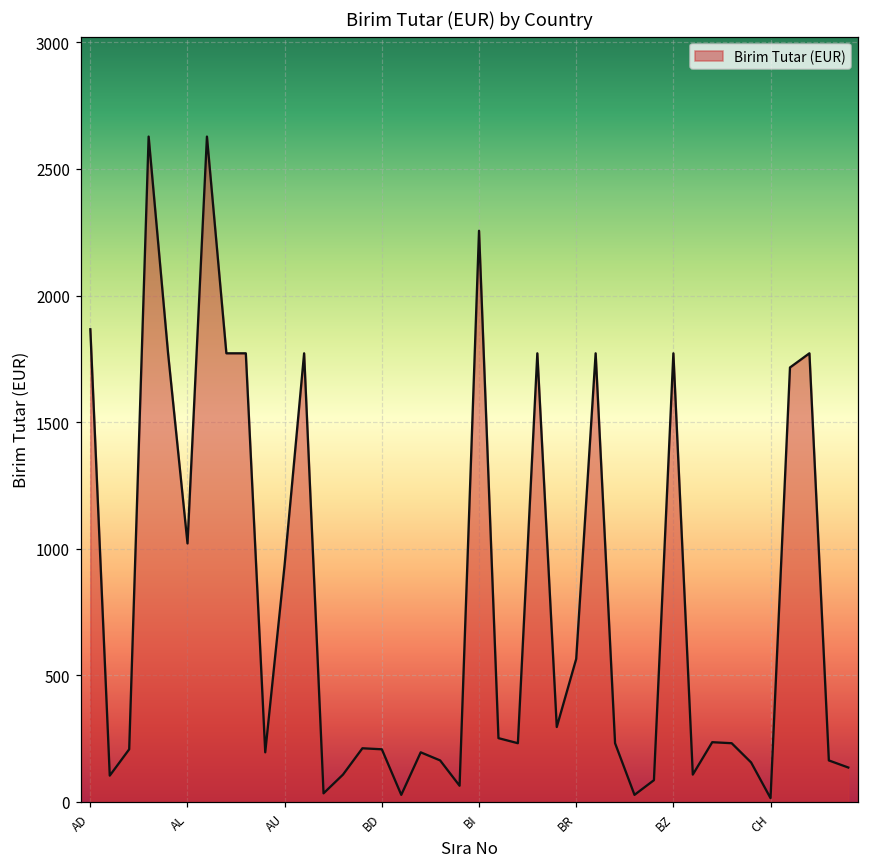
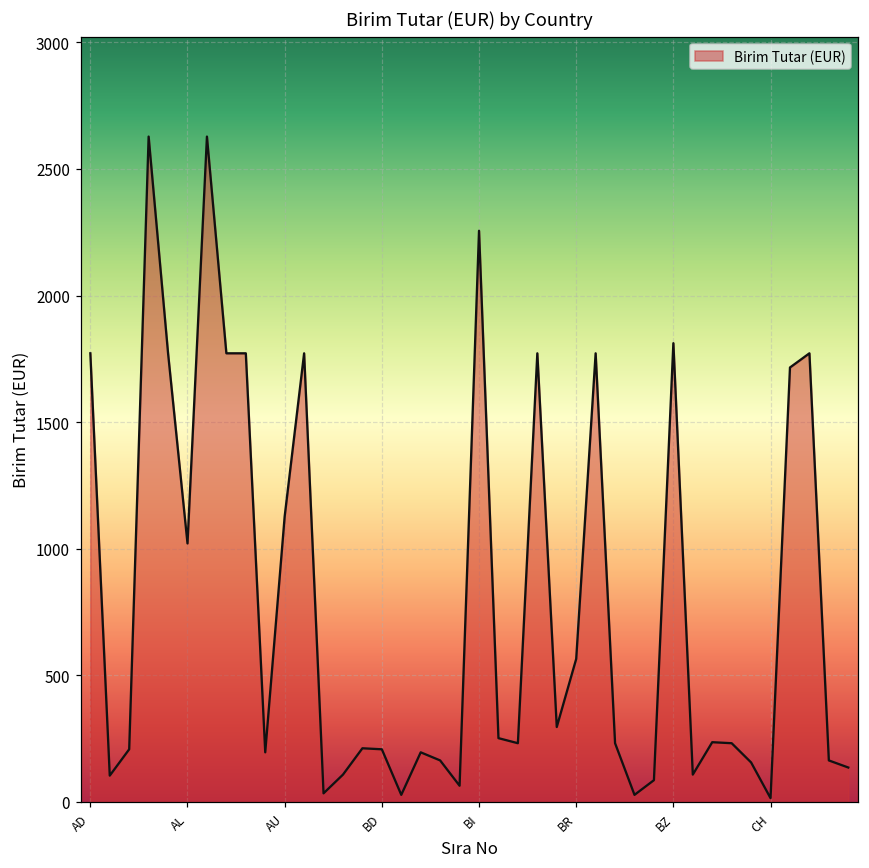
AD: 1870 -> 1770
AU: 940 -> 1130
BZ: 1770 -> 1810
